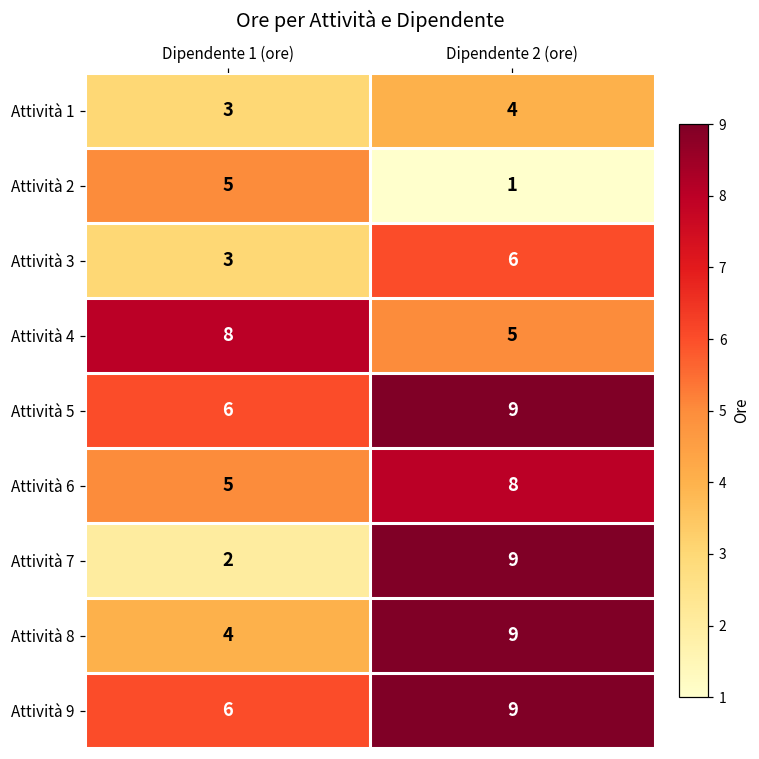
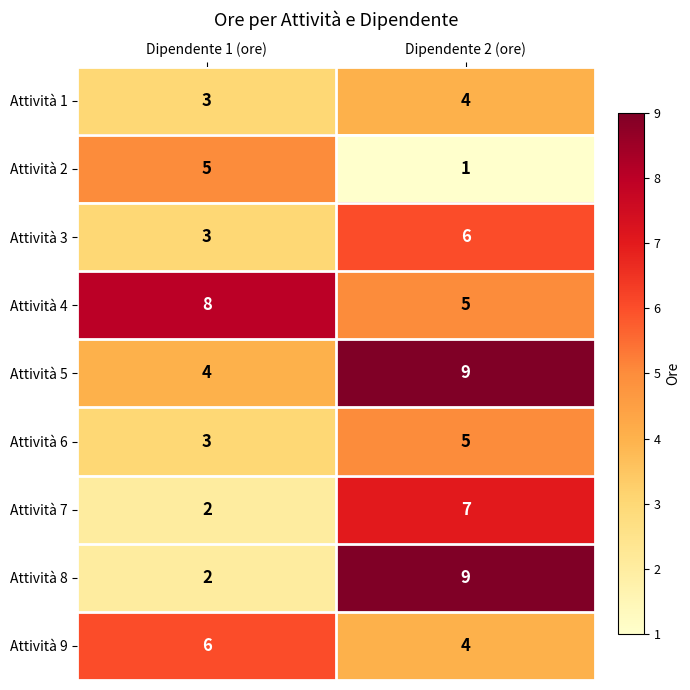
Attività 5, Dipendente 1 (ore): 6 -> 4
Attività 6, Dipendente 1 (ore): 5 -> 3
Attività 6, Dipendente 2 (ore): 8 -> 5
Attività 7, Dipendente 2 (ore): 9 -> 7
Attività 8, Dipendente 1 (ore): 4 -> 2
Attività 9, Dipendente 2 (ore): 9 -> 4
